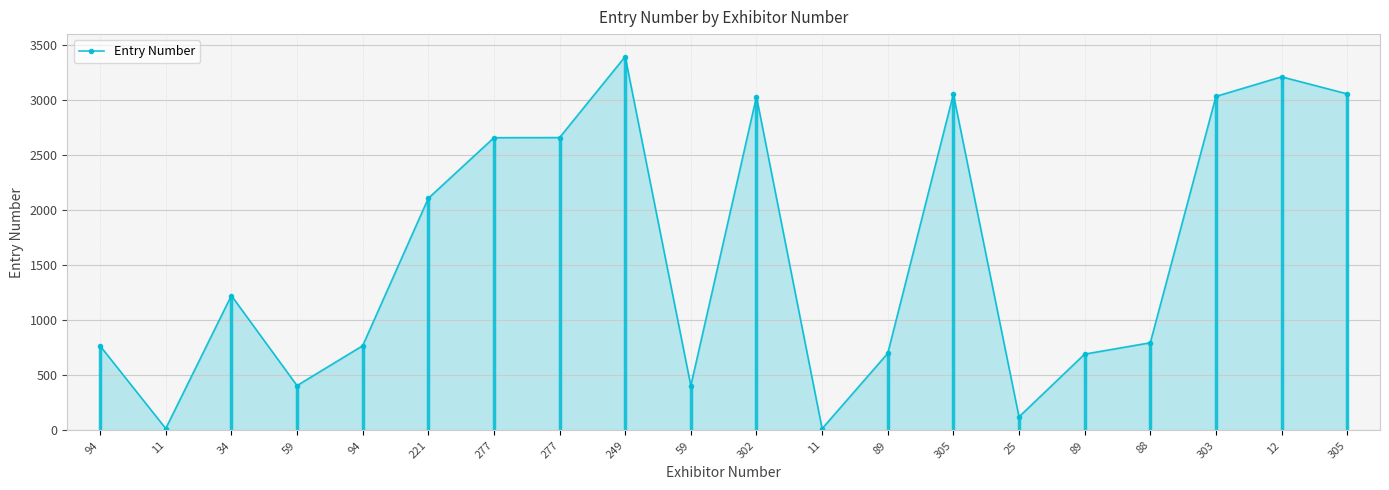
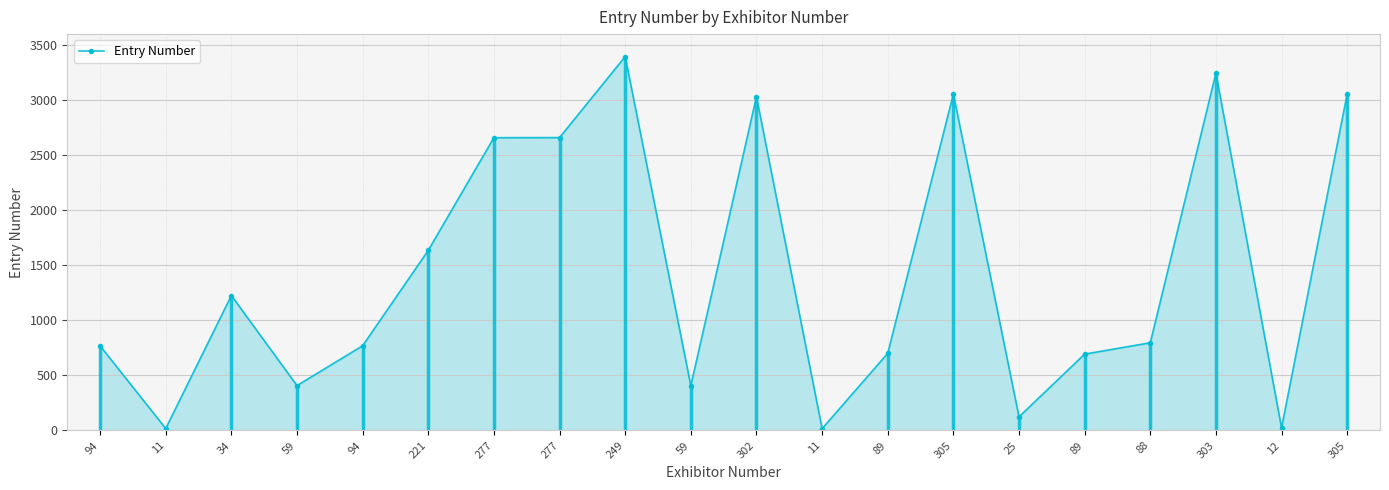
221: 2110 -> 1640
303: 3030 -> 3250
12: 3210 -> 20
